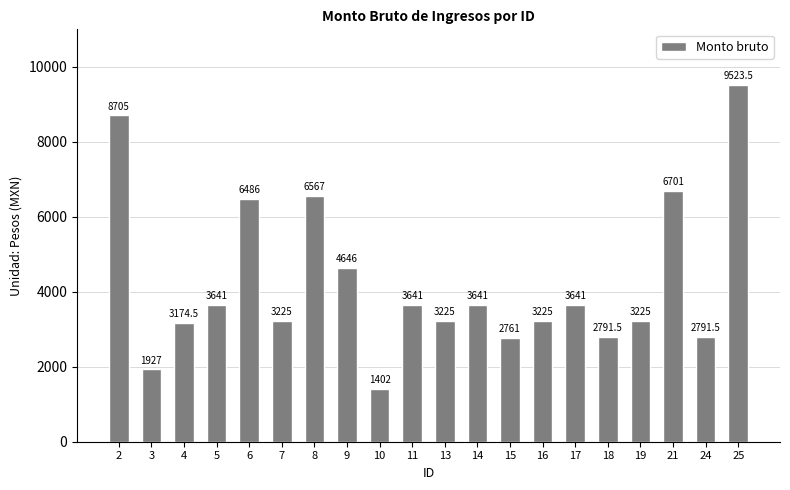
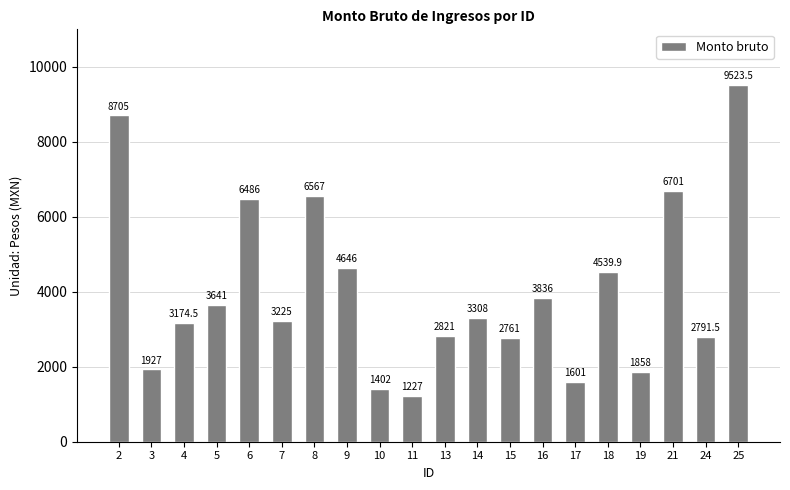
11: 3641 -> 1227
13: 3225 -> 2821
14: 3641 -> 3308
16: 3225 -> 3836
17: 3641 -> 1601
18: 2791.5 -> 4539.9
19: 3225 -> 1858
